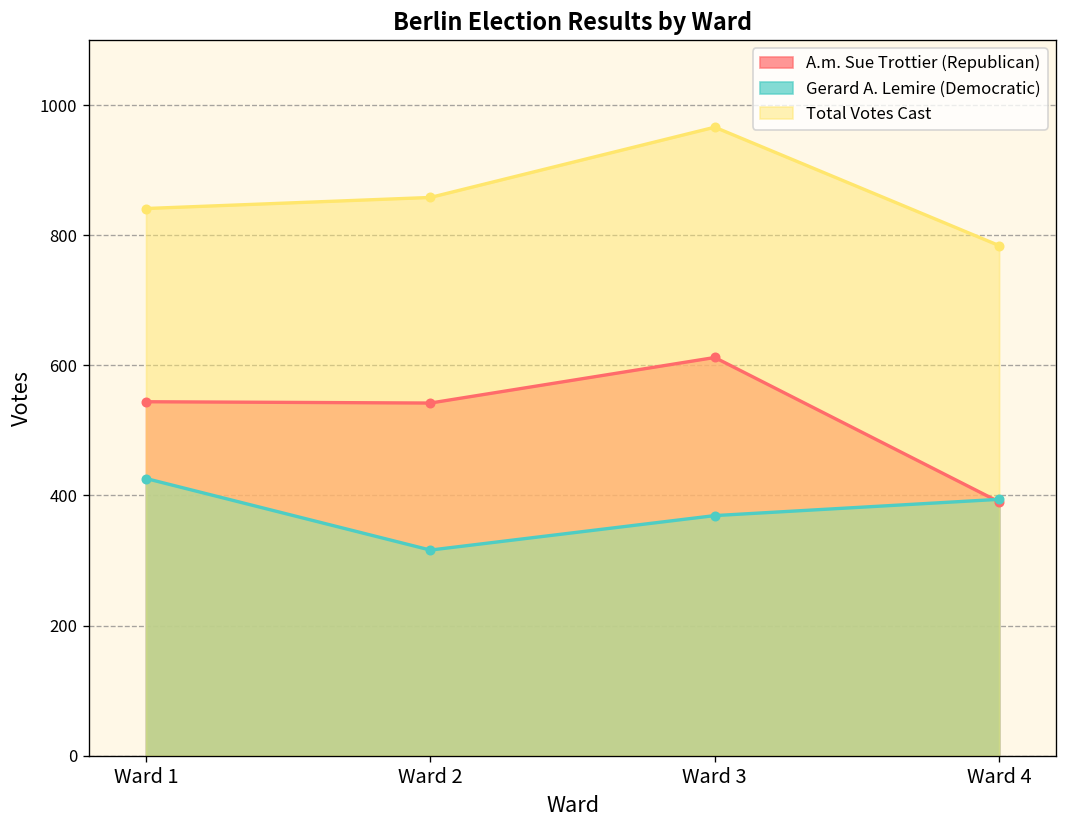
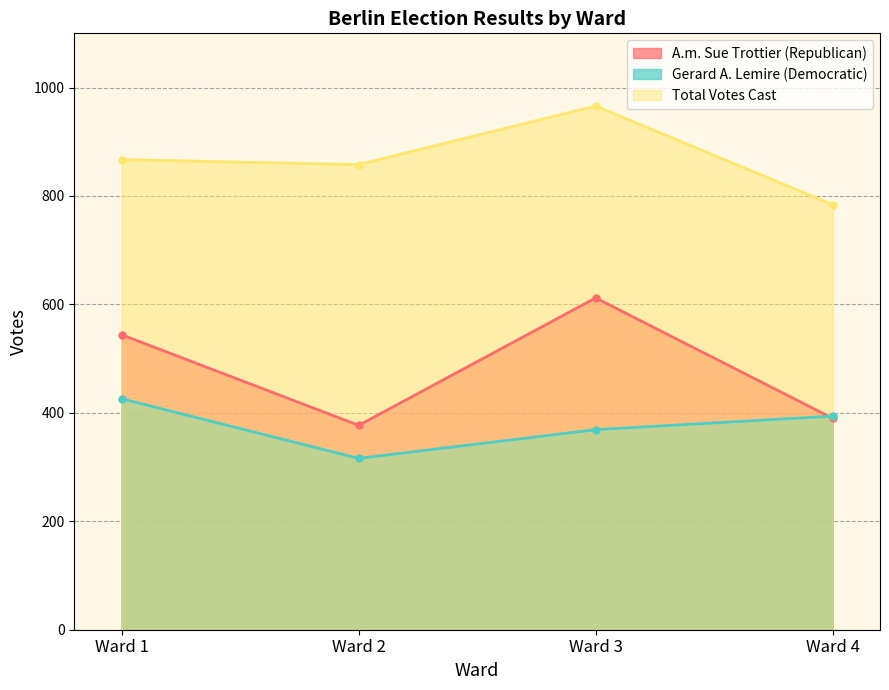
Total Votes Cast, Ward 1: 840 -> 870
A.m. Sue Trottier (Republican), Ward 2: 540 -> 380
